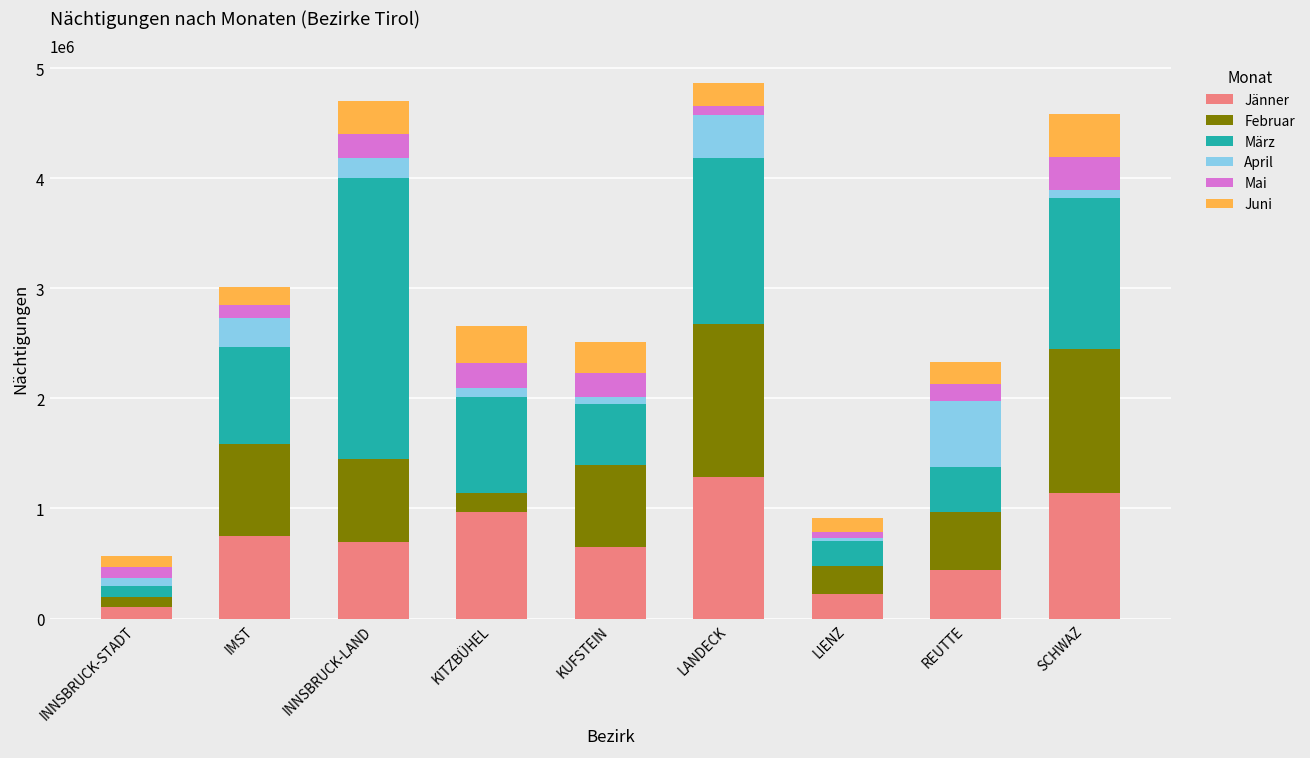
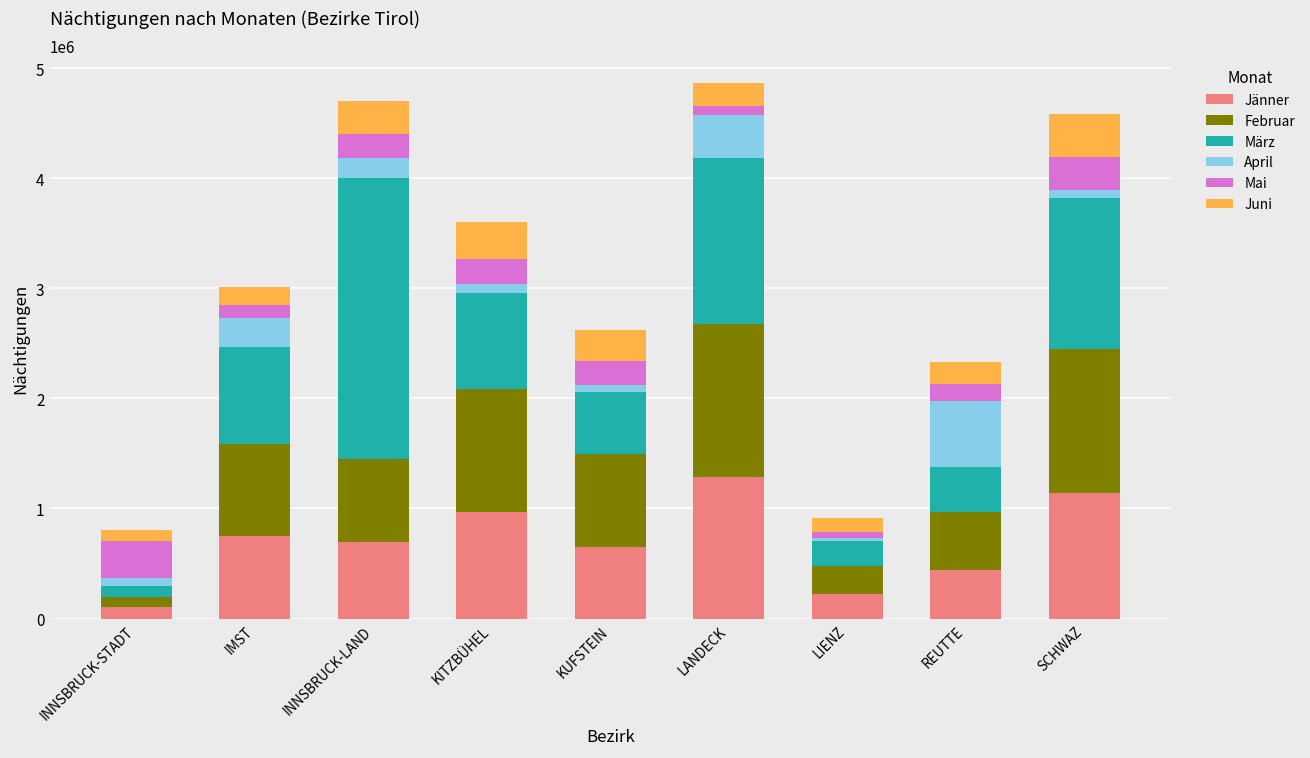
Mai, INNSBRUCK-STADT: 100000 -> 340000
Februar, KITZBÜHEL: 170000 -> 1110000
Februar, KUFSTEIN: 740000 -> 850000
